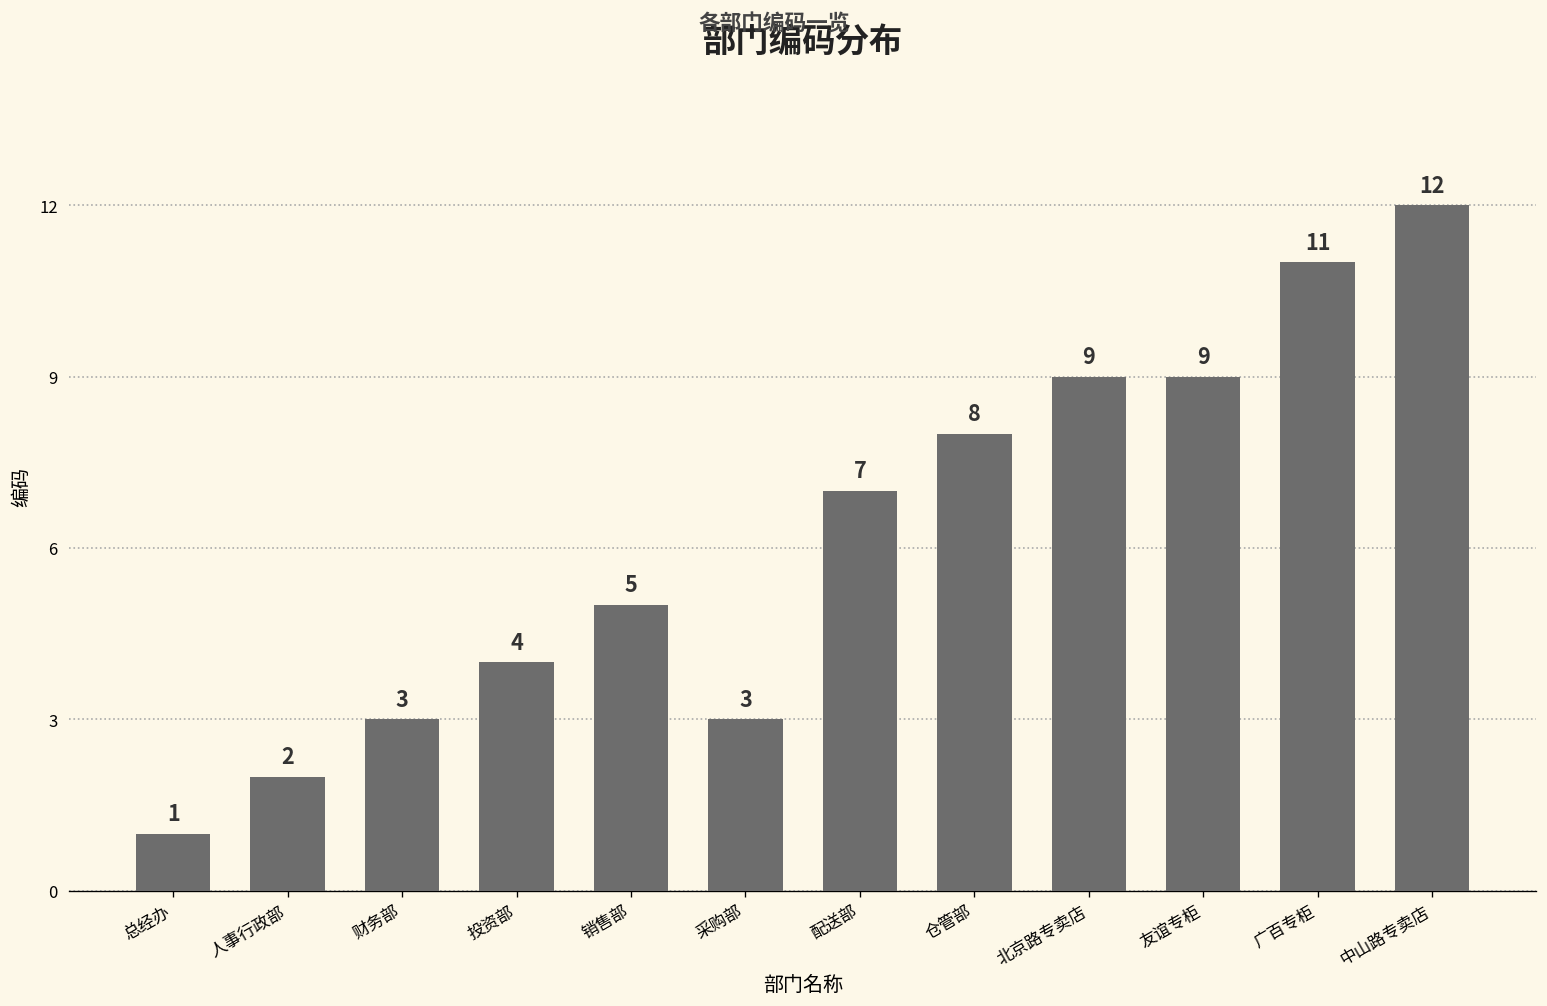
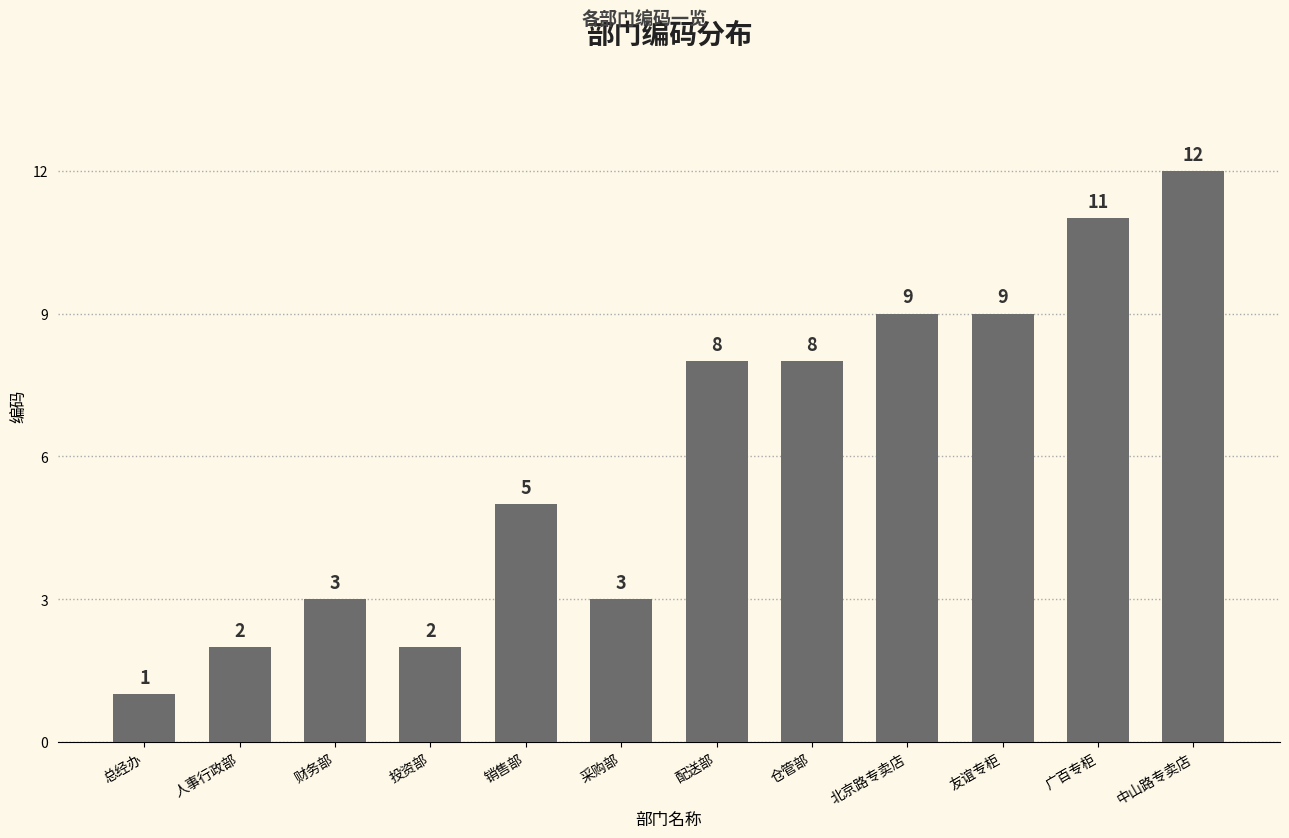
投资部: 4 -> 2
配送部: 7 -> 8
